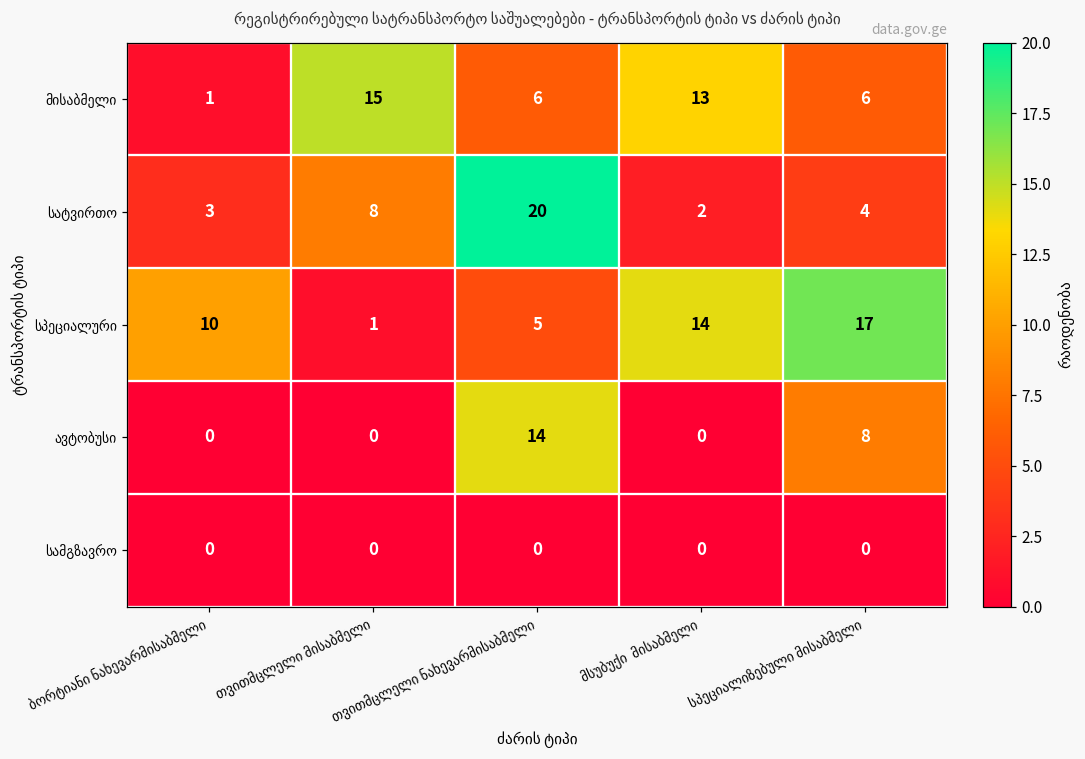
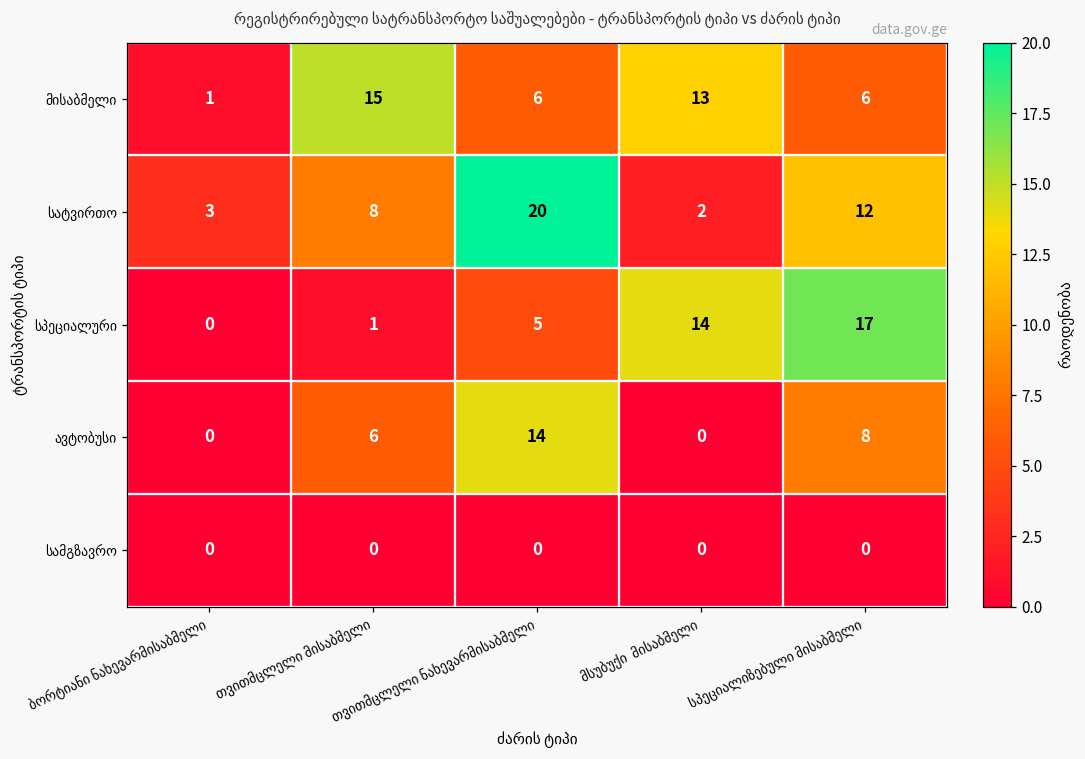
სატვირთო, სპეციალიზებული მისაბმელი: 4 -> 12
სპეციალური, ბორტიანი ნახევარმისაბმელი: 10 -> 0
ავტობუსი, თვითმცლელი მისაბმელი: 0 -> 6
